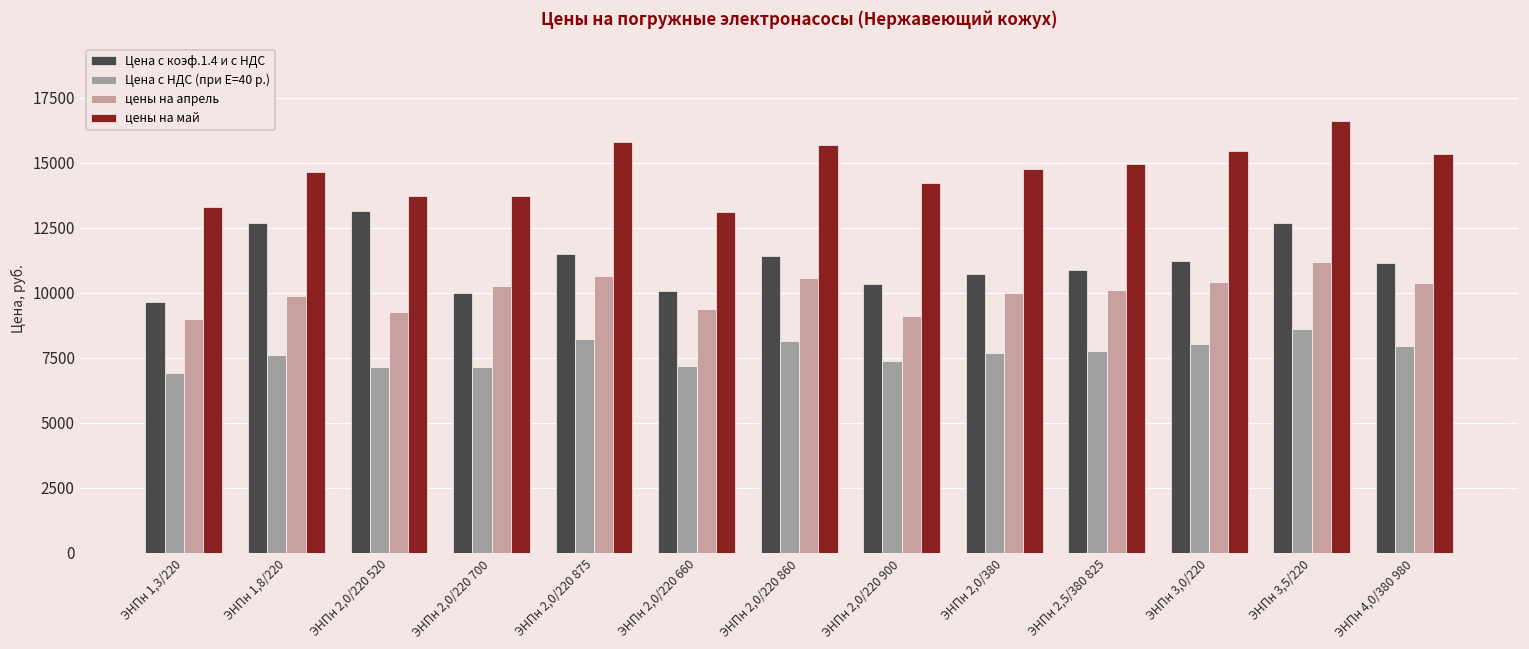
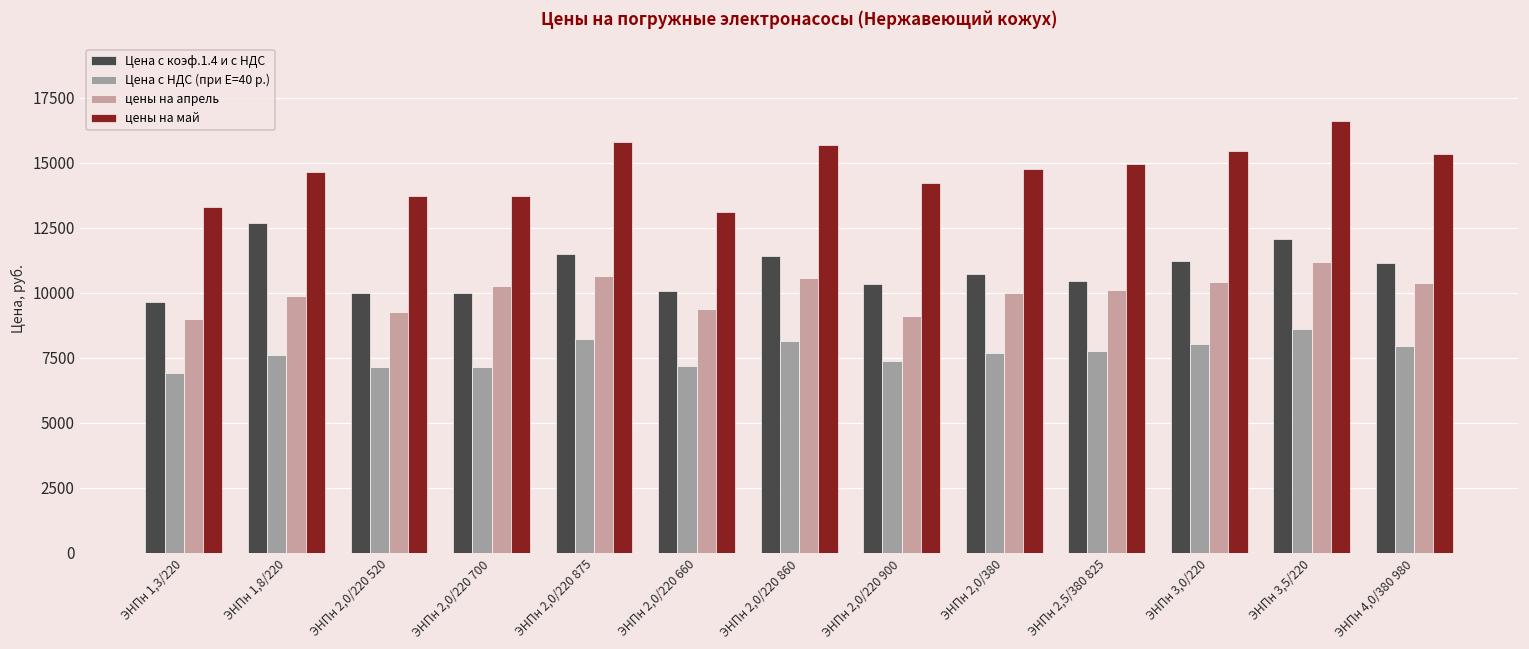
Цена с коэф.1.4 и с НДС, ЭНПн 2,0/220 520: 13100 -> 10000
Цена с коэф.1.4 и с НДС, ЭНПн 2,5/380 825: 10900 -> 10500
Цена с коэф.1.4 и с НДС, ЭНПн 3,5/220: 12700 -> 12100
